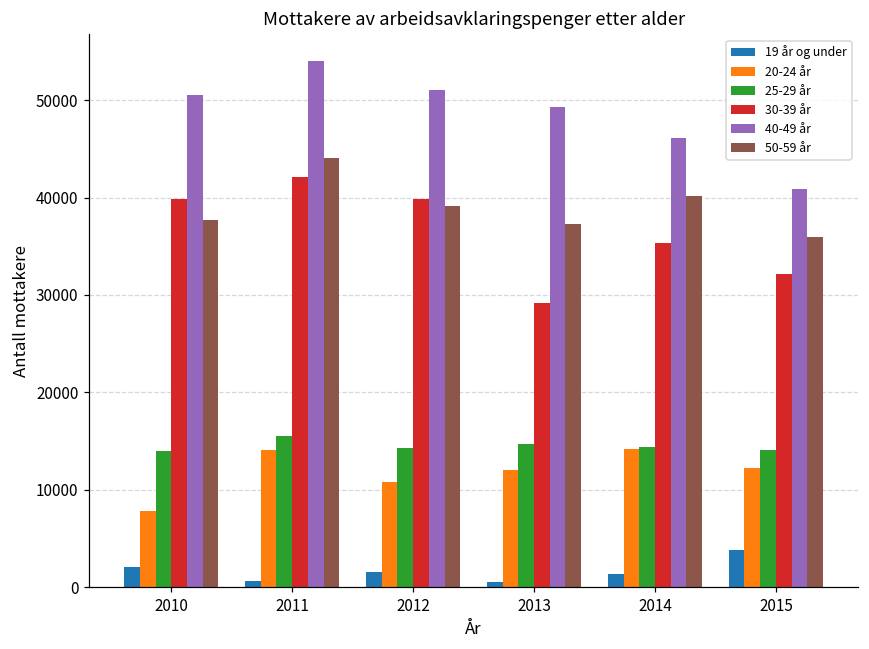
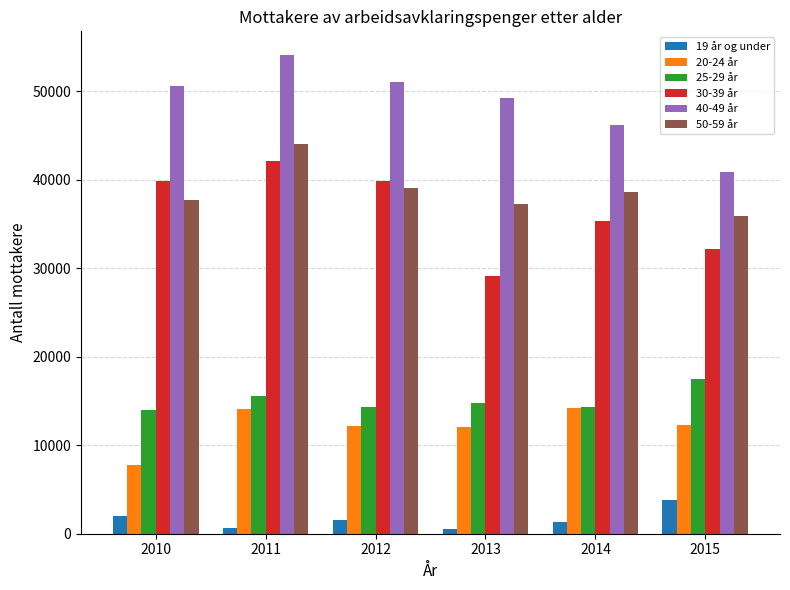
20-24 år, 2012: 11000 -> 12000
50-59 år, 2014: 40000 -> 39000
25-29 år, 2015: 14000 -> 17000
